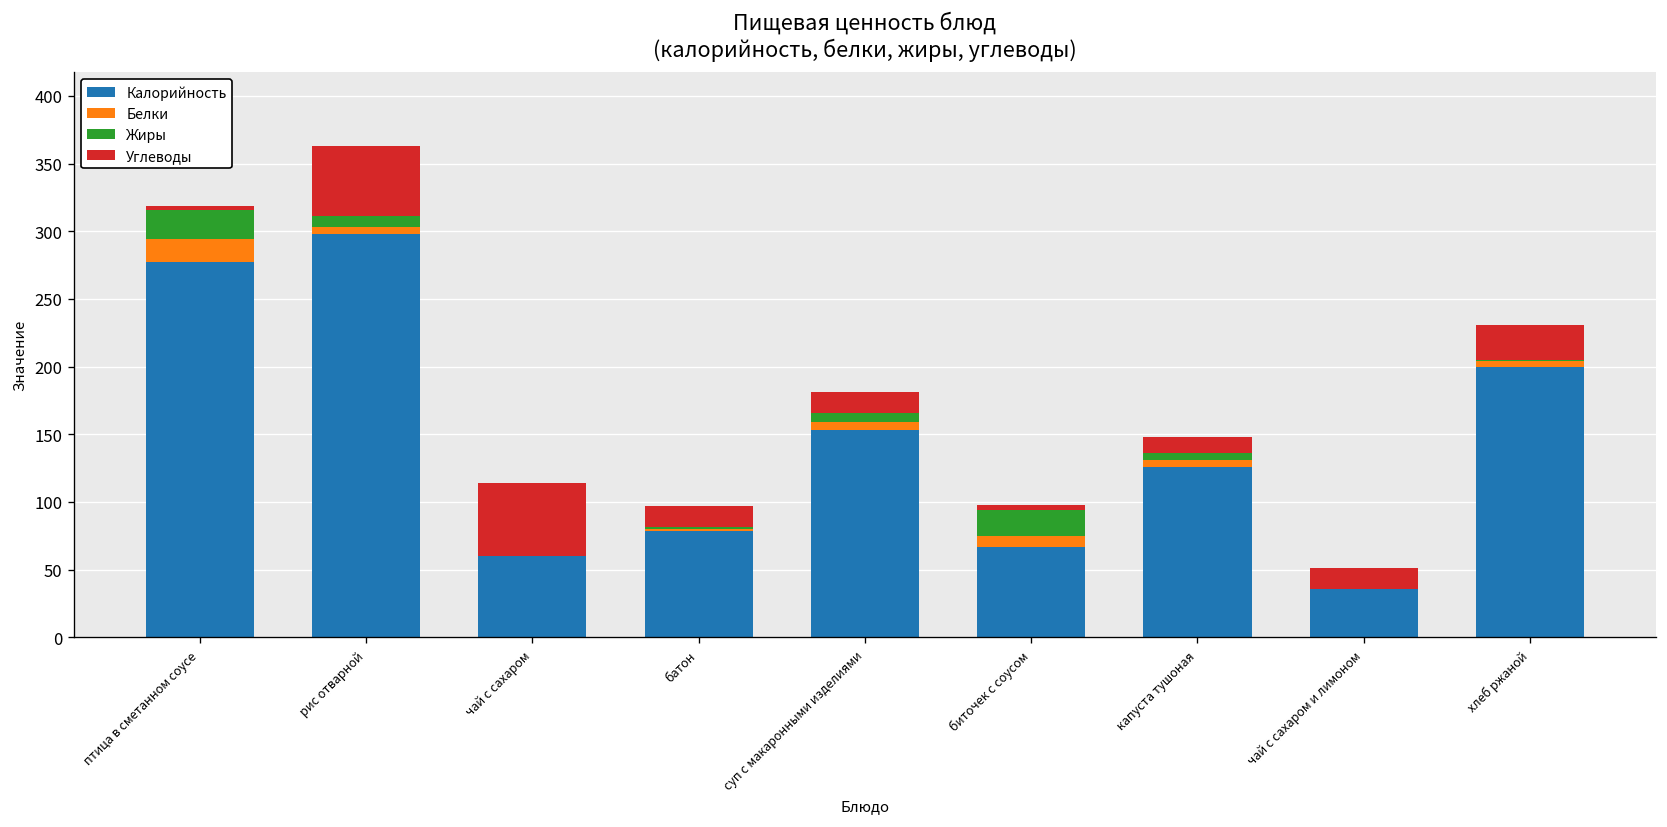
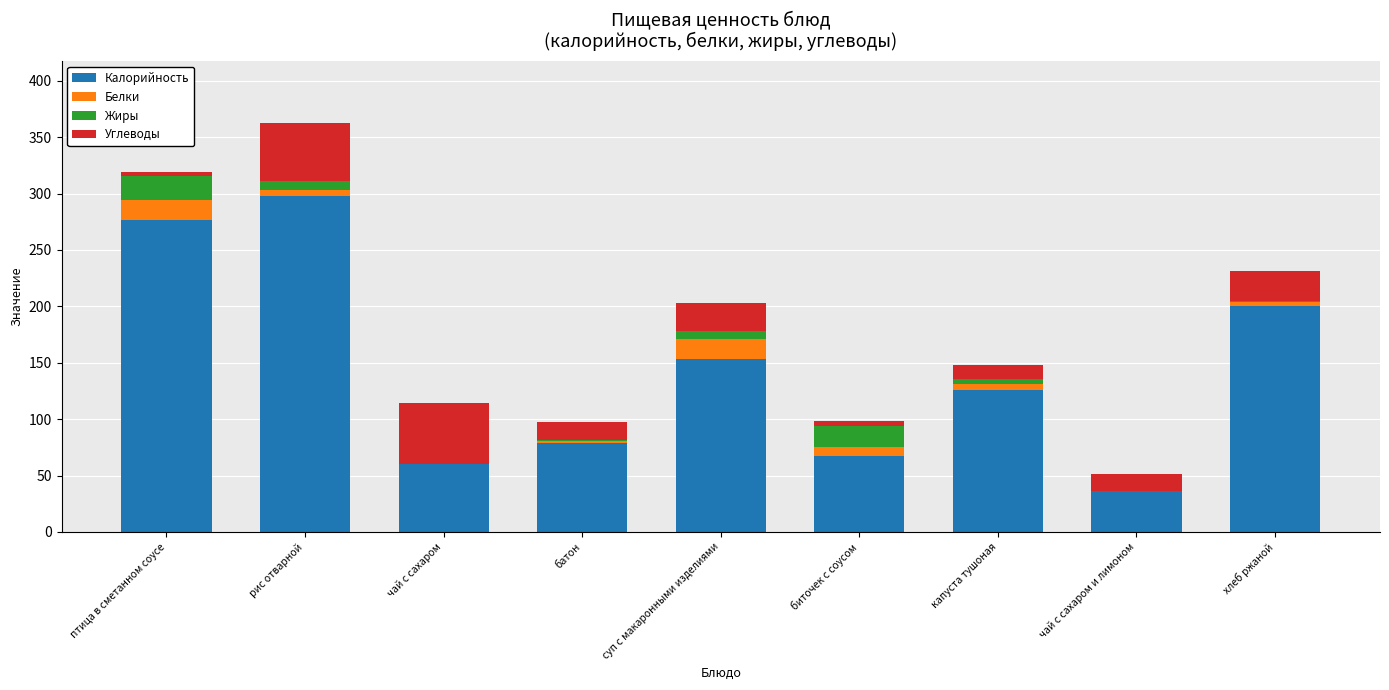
Белки, суп с макаронными изделиями: 6 -> 18
Углеводы, суп с макаронными изделиями: 15 -> 25
